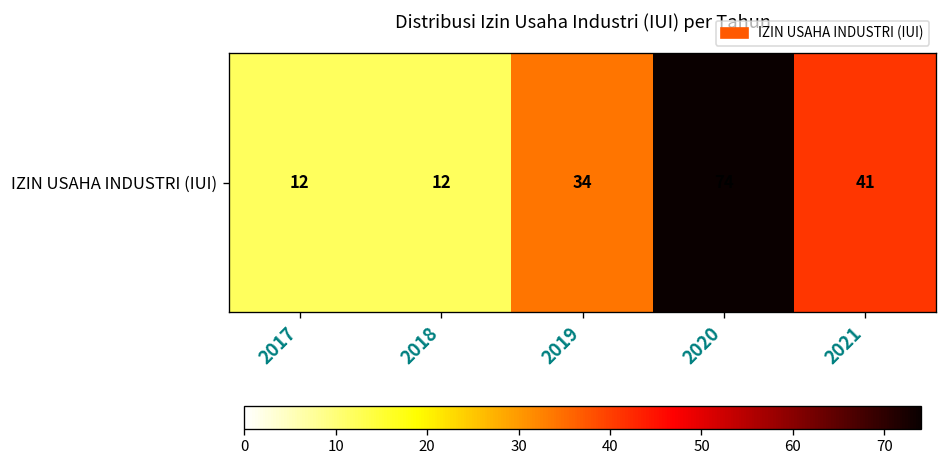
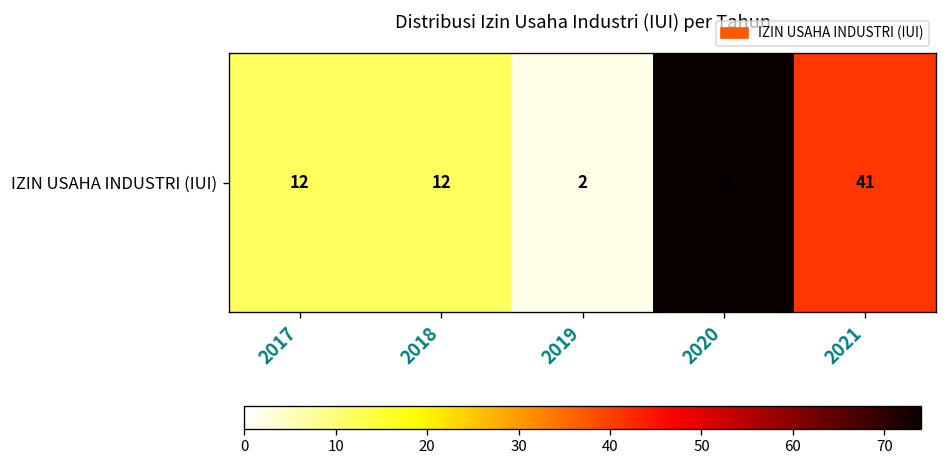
IZIN USAHA INDUSTRI (IUI), 2019: 34 -> 2
